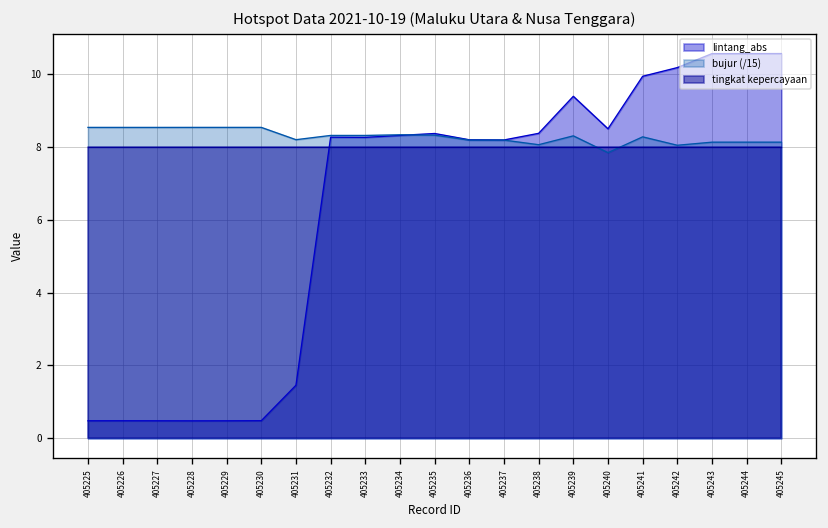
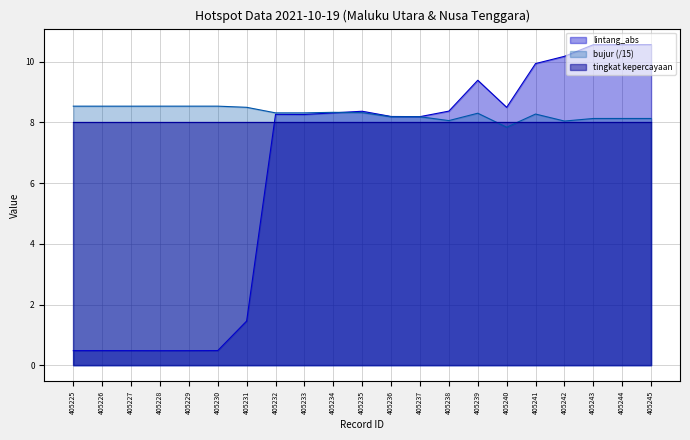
bujur (/15), 405231: 8.2 -> 8.5
